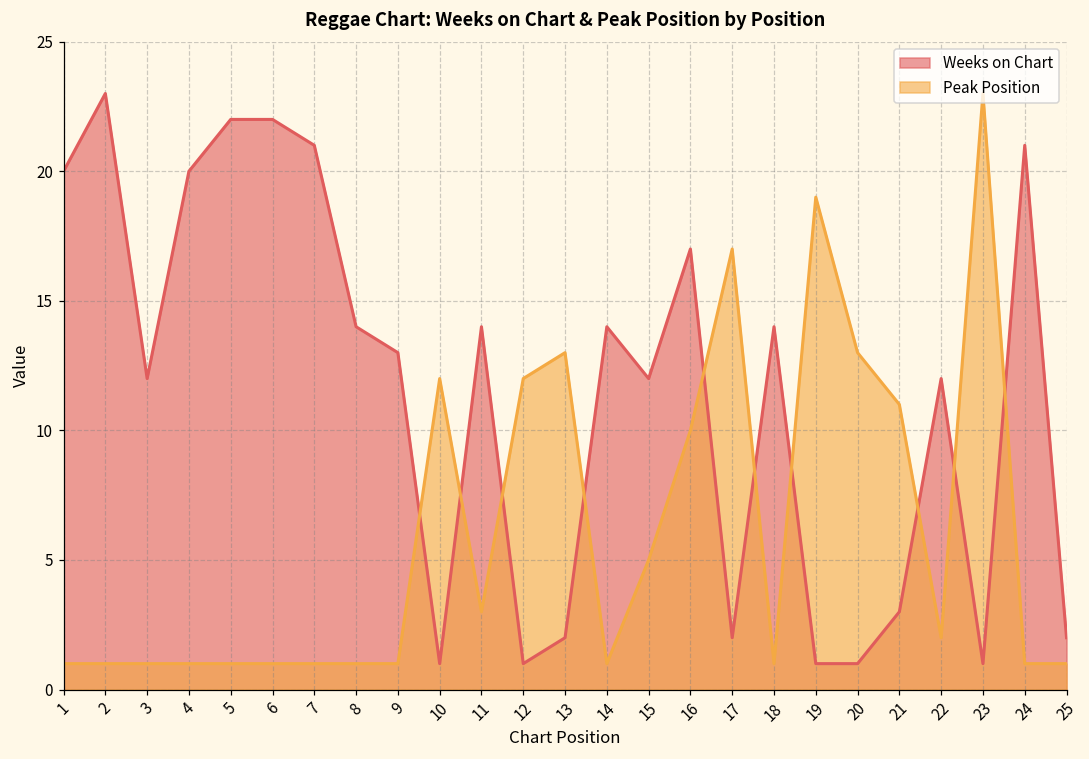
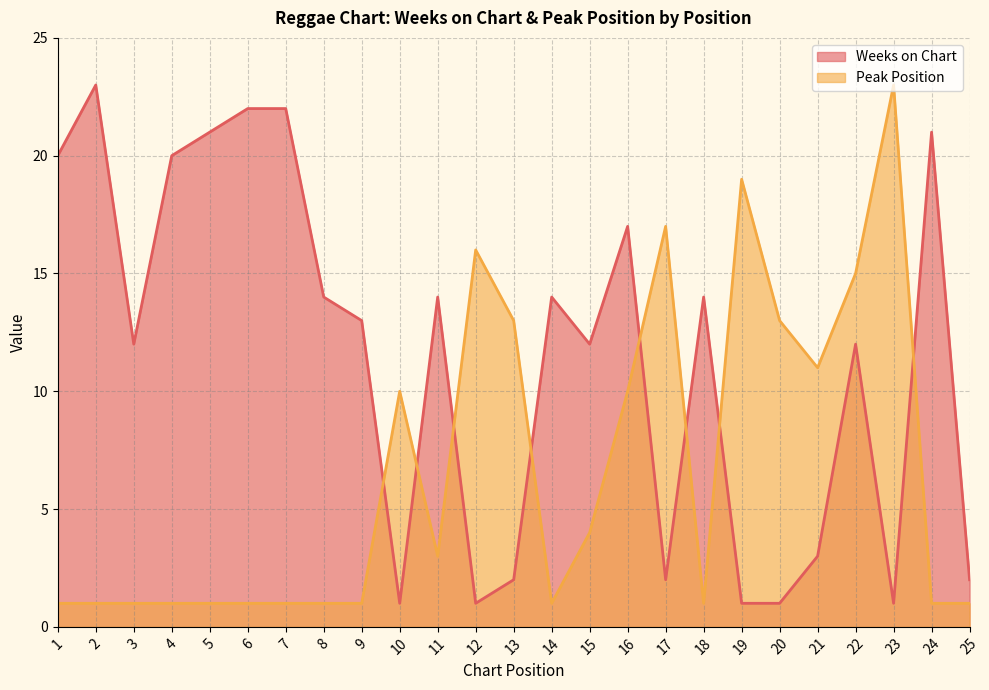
Weeks on Chart, 5: 22 -> 21
Weeks on Chart, 7: 21 -> 22
Peak Position, 10: 12 -> 10
Peak Position, 12: 12 -> 16
Peak Position, 15: 5 -> 4
Peak Position, 22: 2 -> 15
